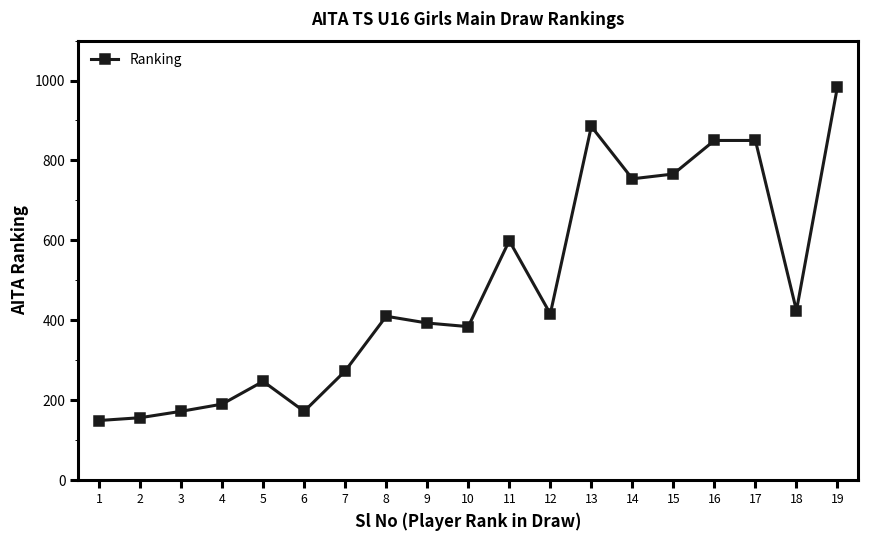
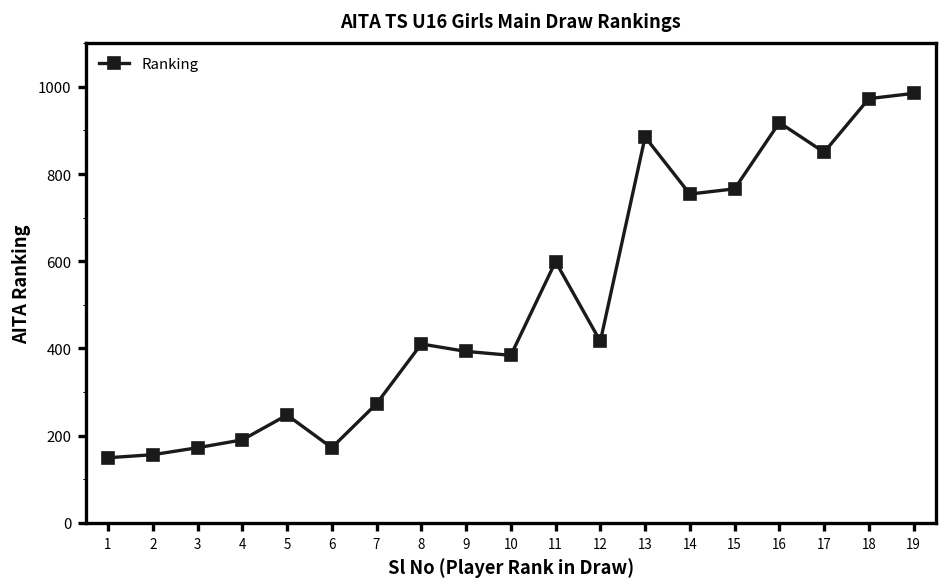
16: 850 -> 920
18: 420 -> 970
